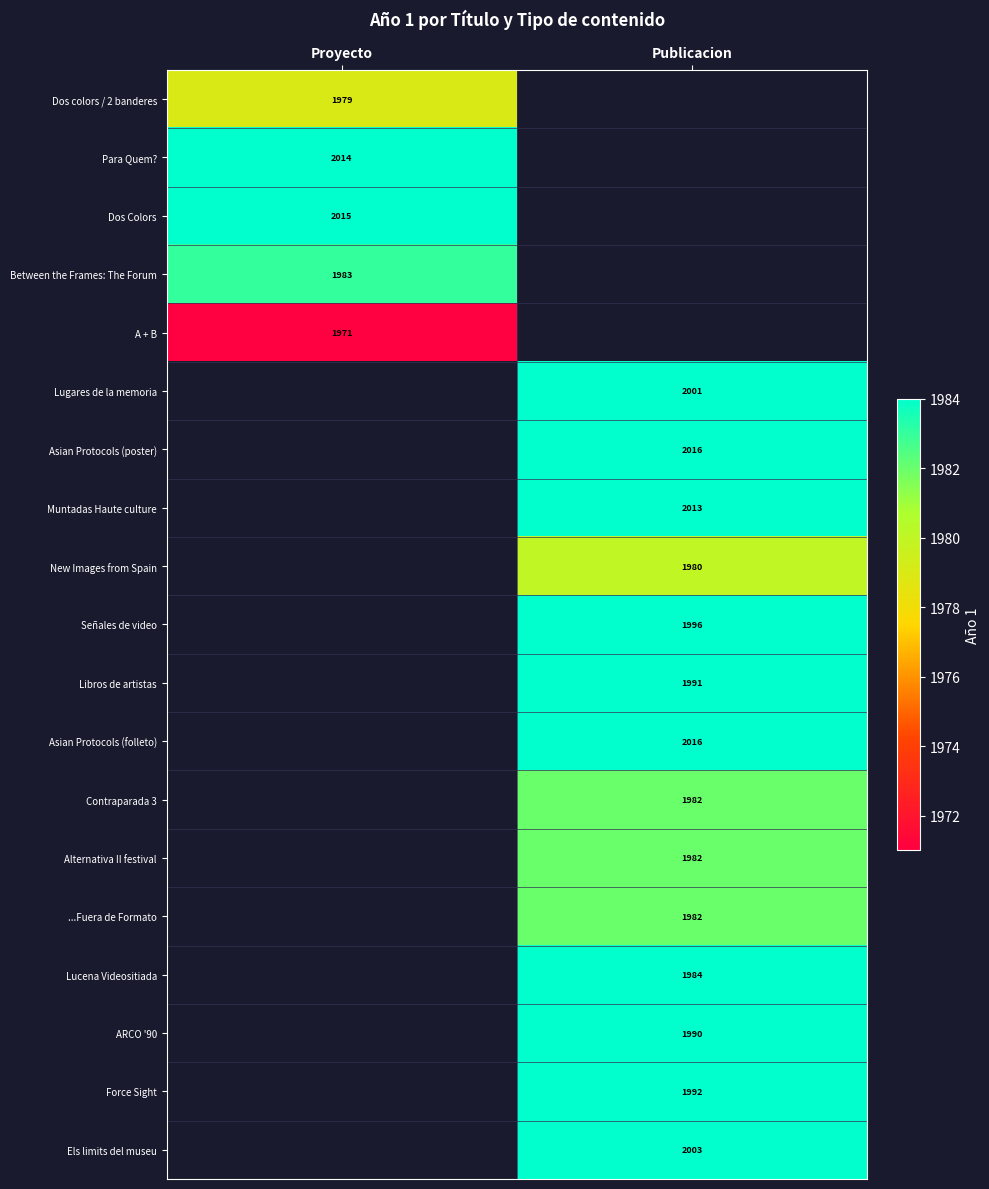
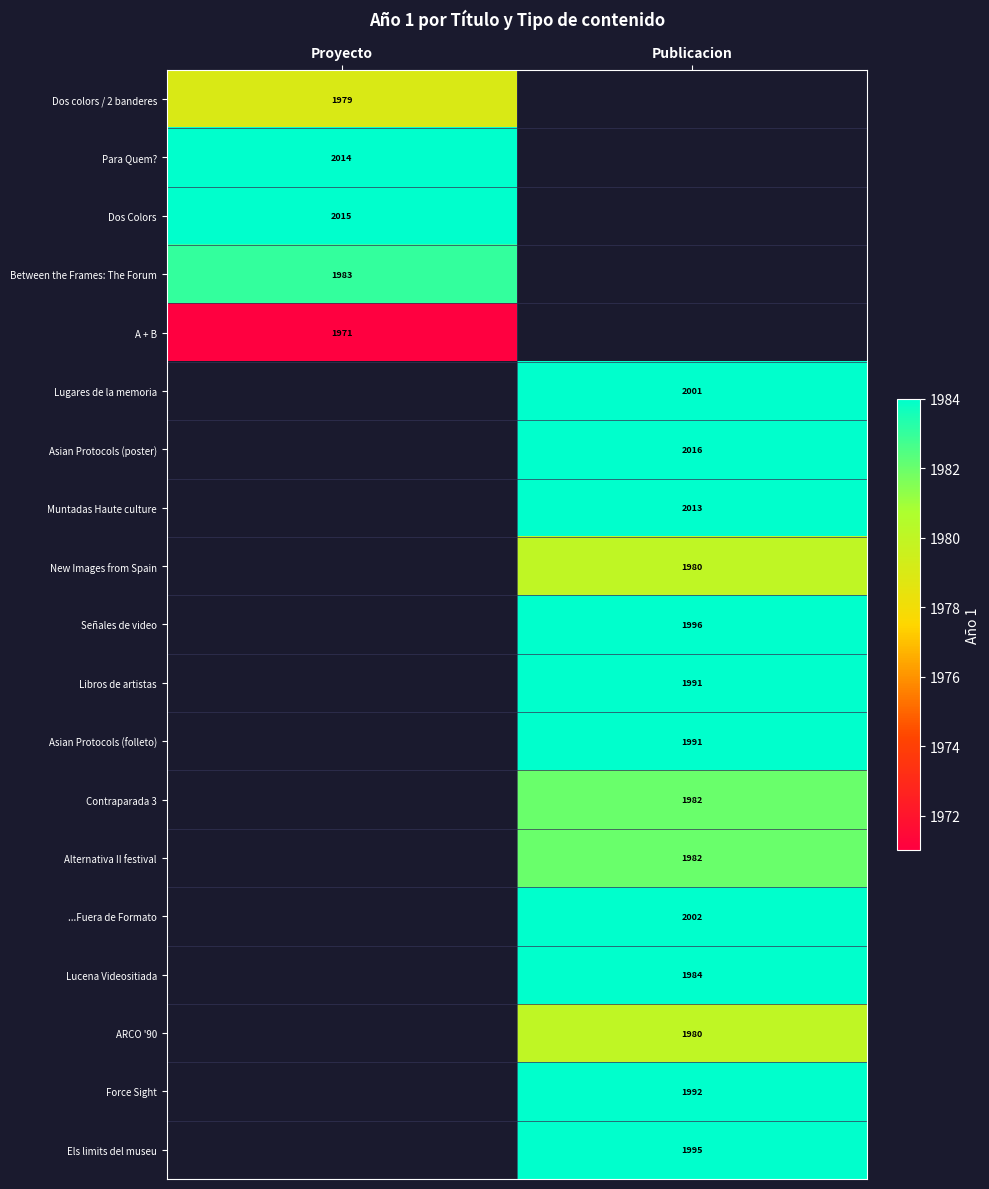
Asian Protocols (folleto), Publicacion: 2016 -> 1991
...Fuera de Formato, Publicacion: 1982 -> 2002
ARCO '90, Publicacion: 1990 -> 1980
Els limits del museu, Publicacion: 2003 -> 1995
